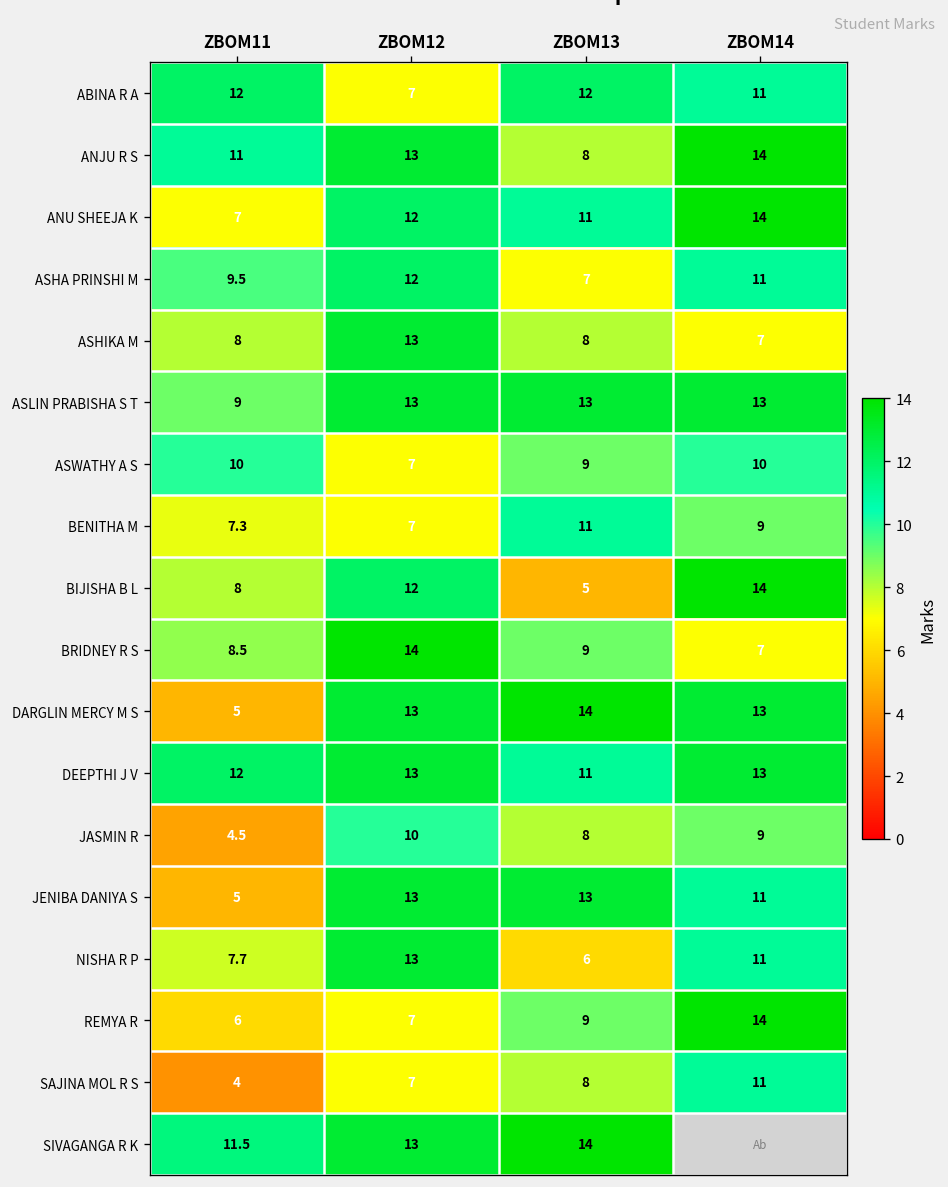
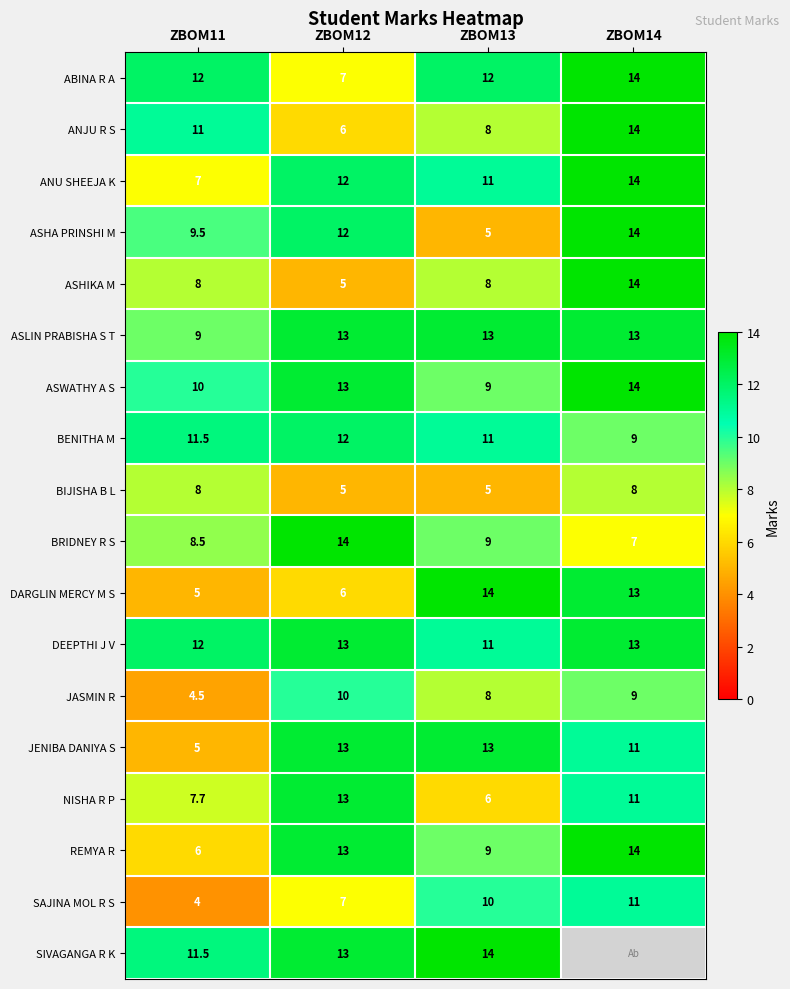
ABINA R A, ZBOM14: 11 -> 14
ANJU R S, ZBOM12: 13 -> 6
ASHA PRINSHI M, ZBOM13: 7 -> 5
ASHA PRINSHI M, ZBOM14: 11 -> 14
ASHIKA M, ZBOM12: 13 -> 5
ASHIKA M, ZBOM14: 7 -> 14
ASWATHY A S, ZBOM12: 7 -> 13
ASWATHY A S, ZBOM14: 10 -> 14
BENITHA M, ZBOM11: 7.3 -> 11.5
BENITHA M, ZBOM12: 7 -> 12
BIJISHA B L, ZBOM12: 12 -> 5
BIJISHA B L, ZBOM14: 14 -> 8
DARGLIN MERCY M S, ZBOM12: 13 -> 6
REMYA R, ZBOM12: 7 -> 13
SAJINA MOL R S, ZBOM13: 8 -> 10
